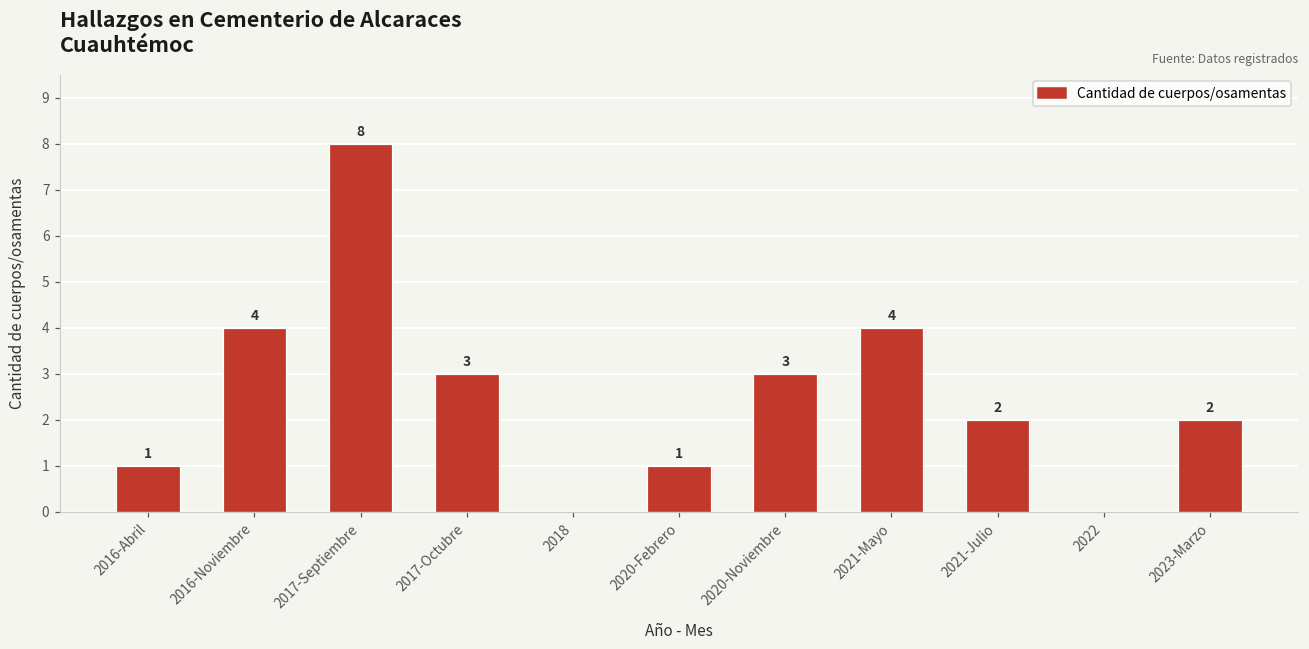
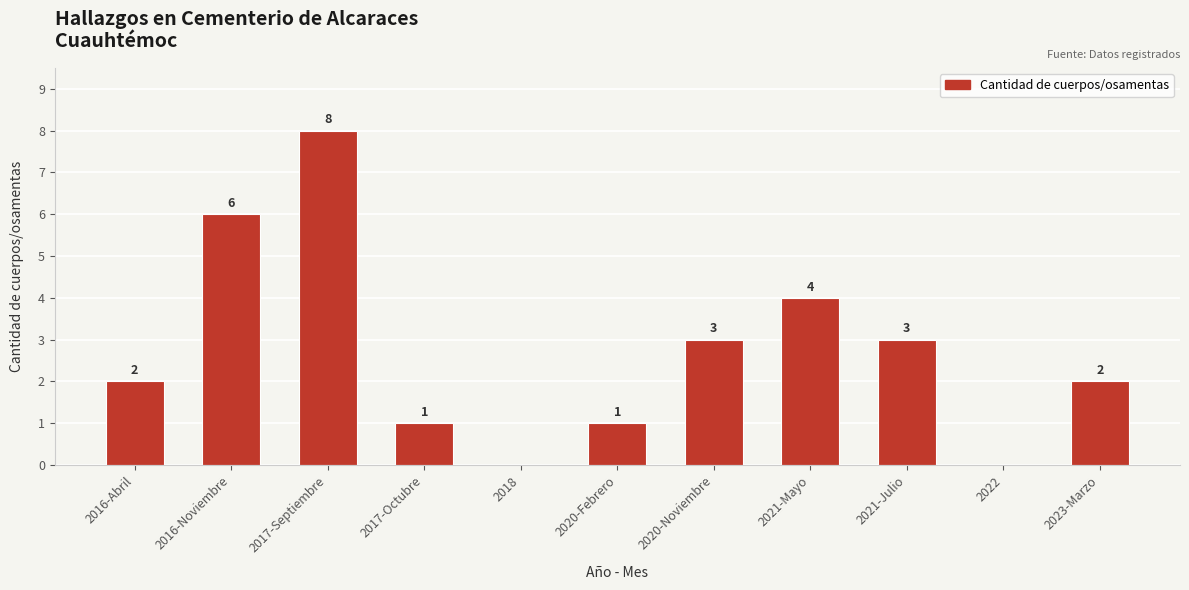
2016-Abril: 1 -> 2
2016-Noviembre: 4 -> 6
2017-Octubre: 3 -> 1
2021-Julio: 2 -> 3
